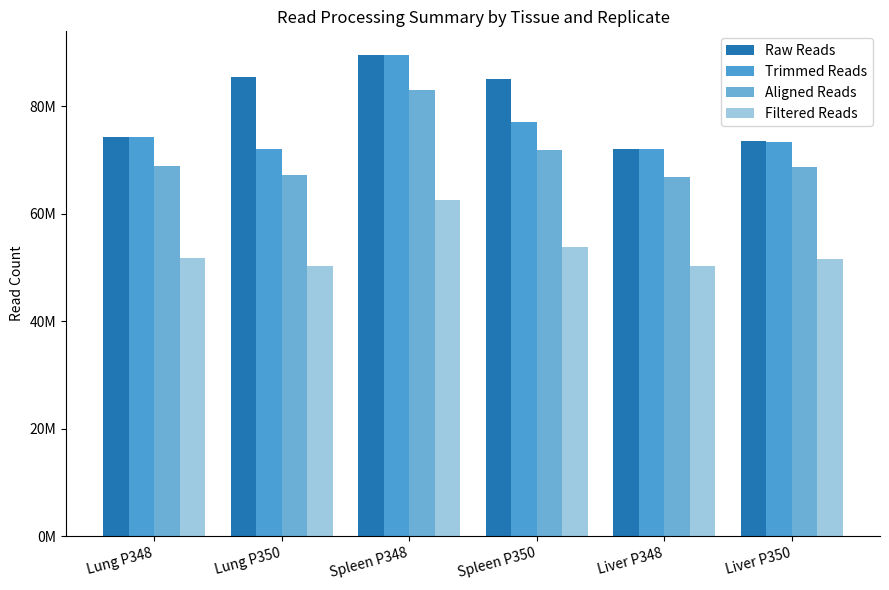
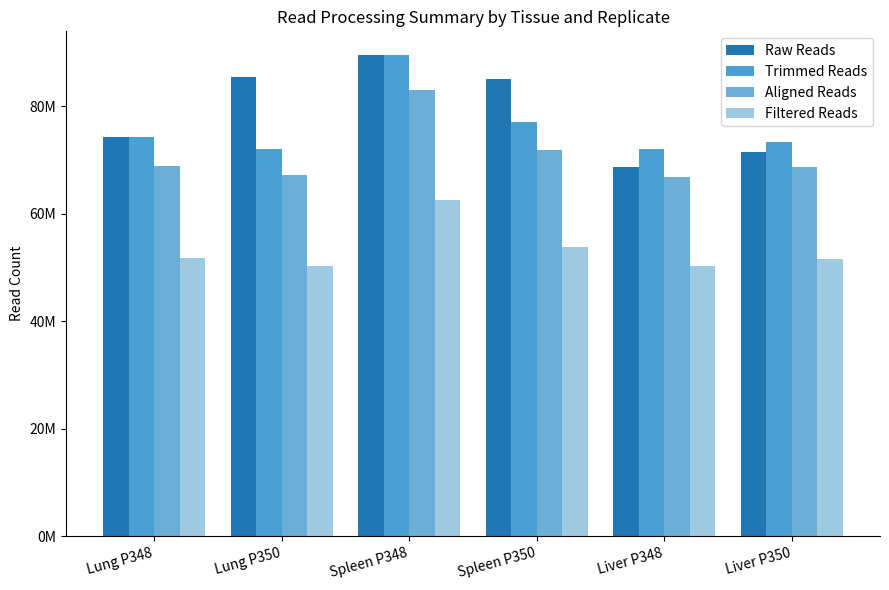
Raw Reads, Liver P348: 72000000 -> 69000000
Raw Reads, Liver P350: 73000000 -> 71000000
